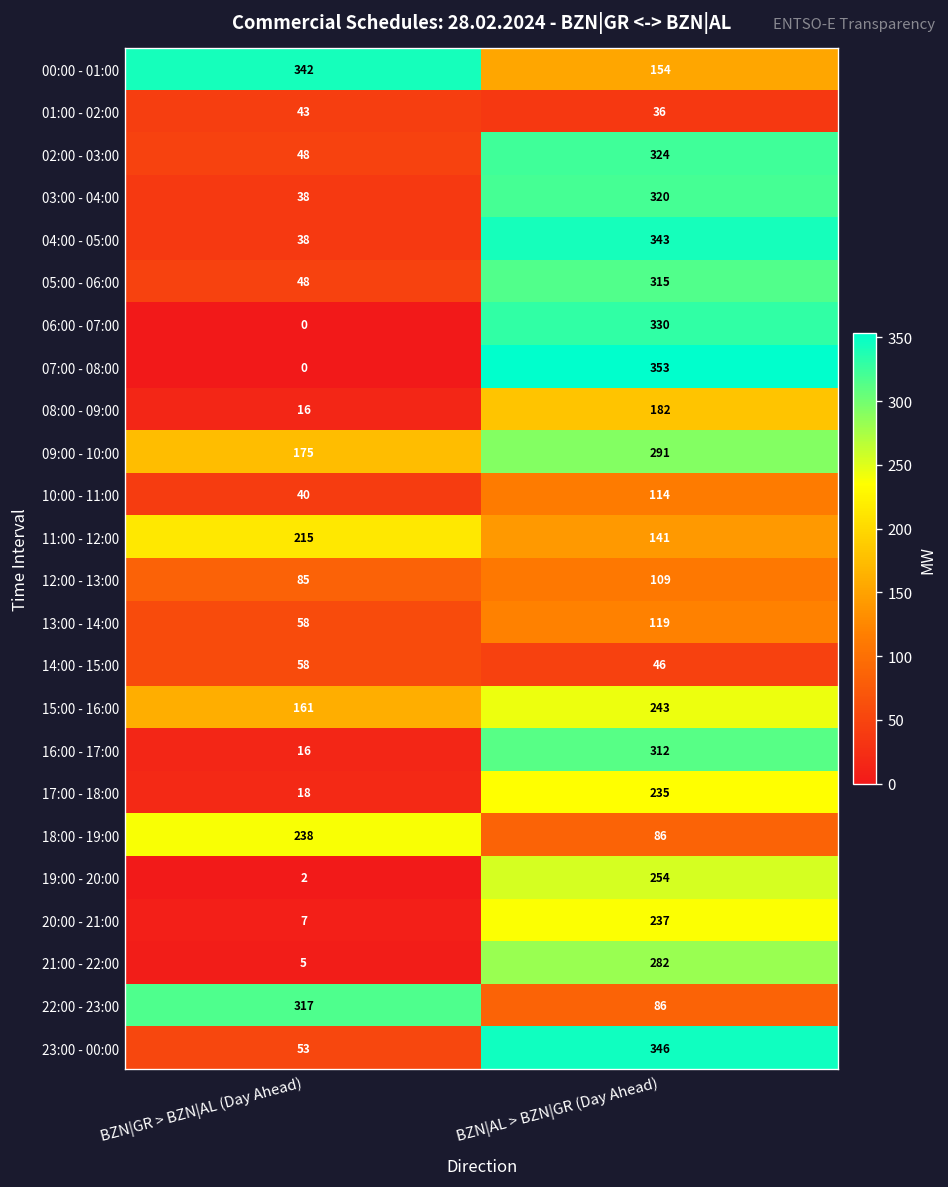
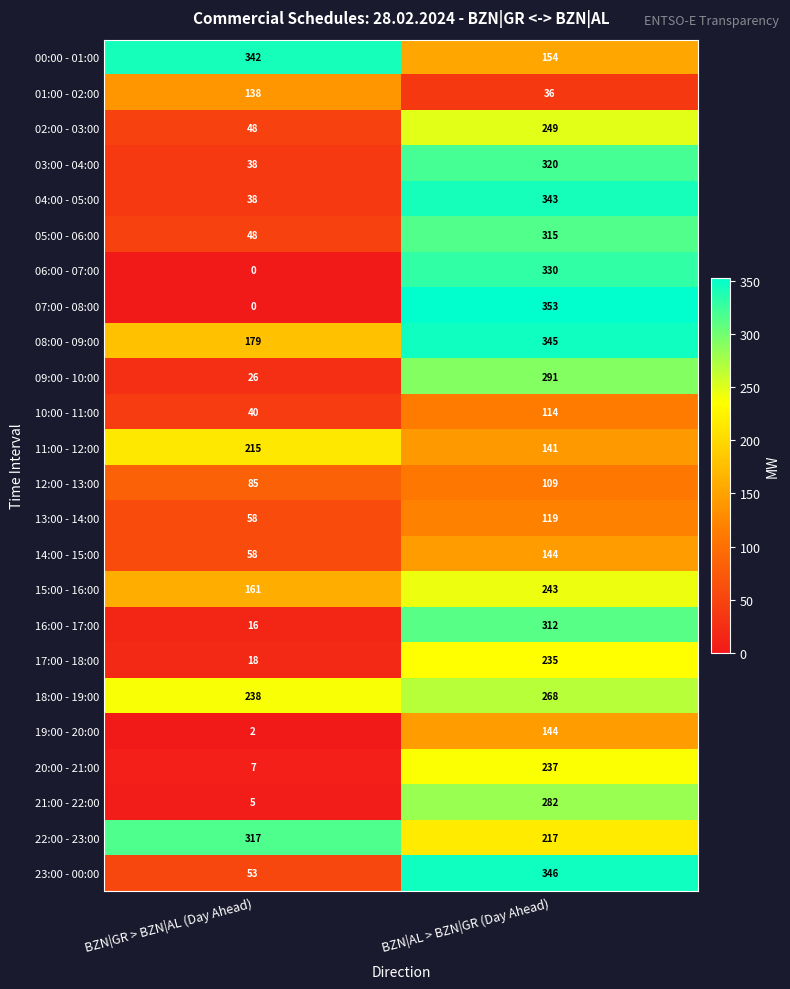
01:00 - 02:00, BZN|GR > BZN|AL (Day Ahead): 43 -> 138
02:00 - 03:00, BZN|AL > BZN|GR (Day Ahead): 324 -> 249
08:00 - 09:00, BZN|GR > BZN|AL (Day Ahead): 16 -> 179
08:00 - 09:00, BZN|AL > BZN|GR (Day Ahead): 182 -> 345
09:00 - 10:00, BZN|GR > BZN|AL (Day Ahead): 175 -> 26
14:00 - 15:00, BZN|AL > BZN|GR (Day Ahead): 46 -> 144
18:00 - 19:00, BZN|AL > BZN|GR (Day Ahead): 86 -> 268
19:00 - 20:00, BZN|AL > BZN|GR (Day Ahead): 254 -> 144
22:00 - 23:00, BZN|AL > BZN|GR (Day Ahead): 86 -> 217
